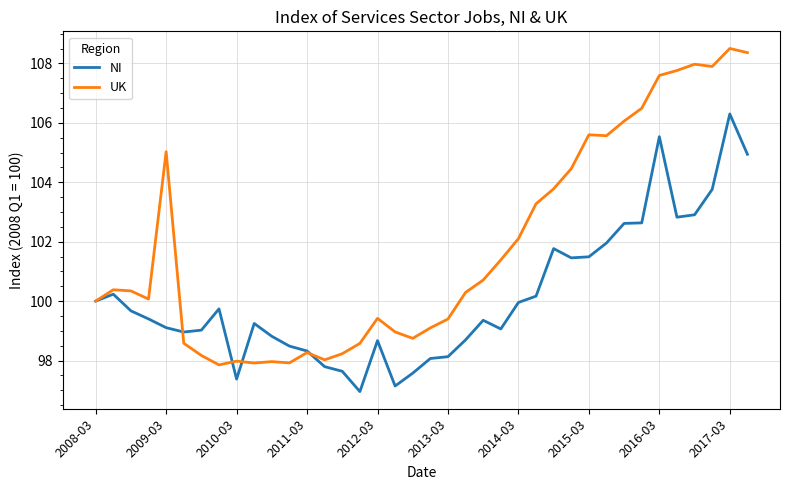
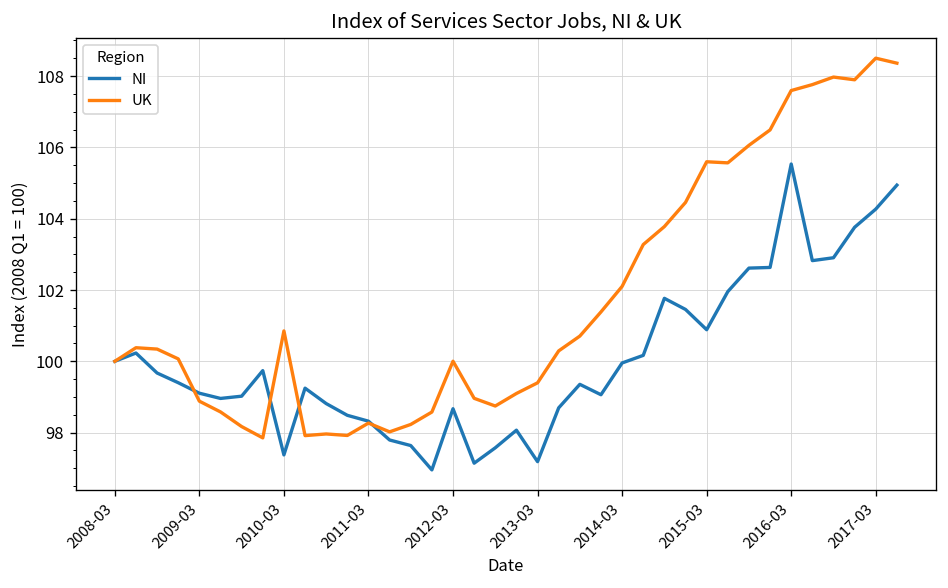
UK, 2009-03: 105.0 -> 98.9
UK, 2010-03: 98.0 -> 100.9
UK, 2012-03: 99.4 -> 100.0
NI, 2013-03: 98.1 -> 97.2
NI, 2015-03: 101.5 -> 100.9
NI, 2017-03: 106.3 -> 104.3
